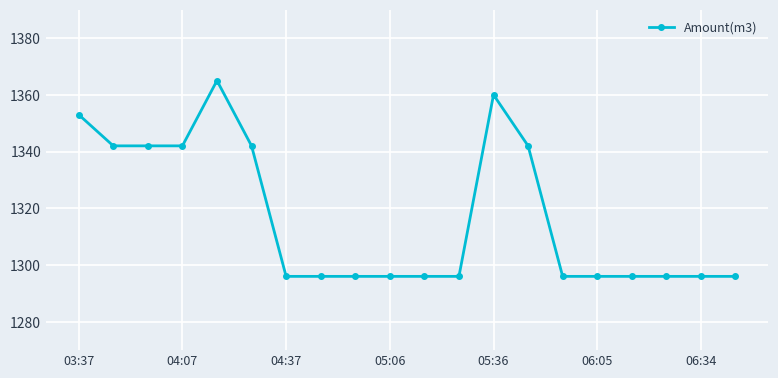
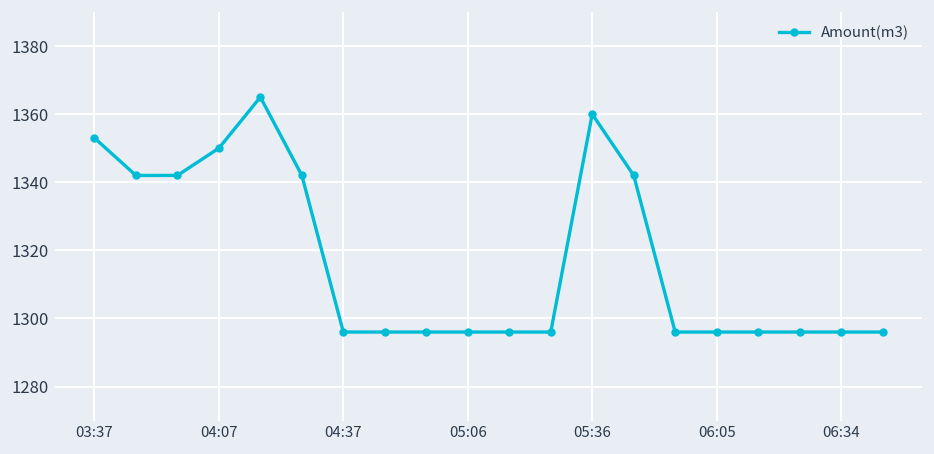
04:07: 1342 -> 1350
